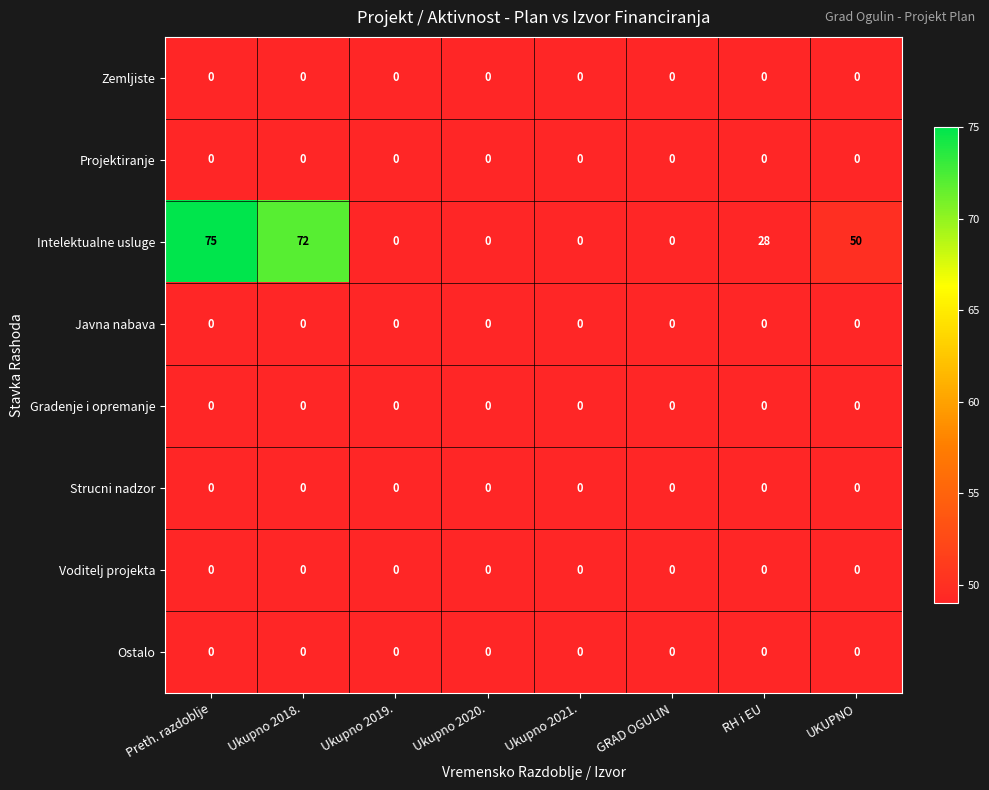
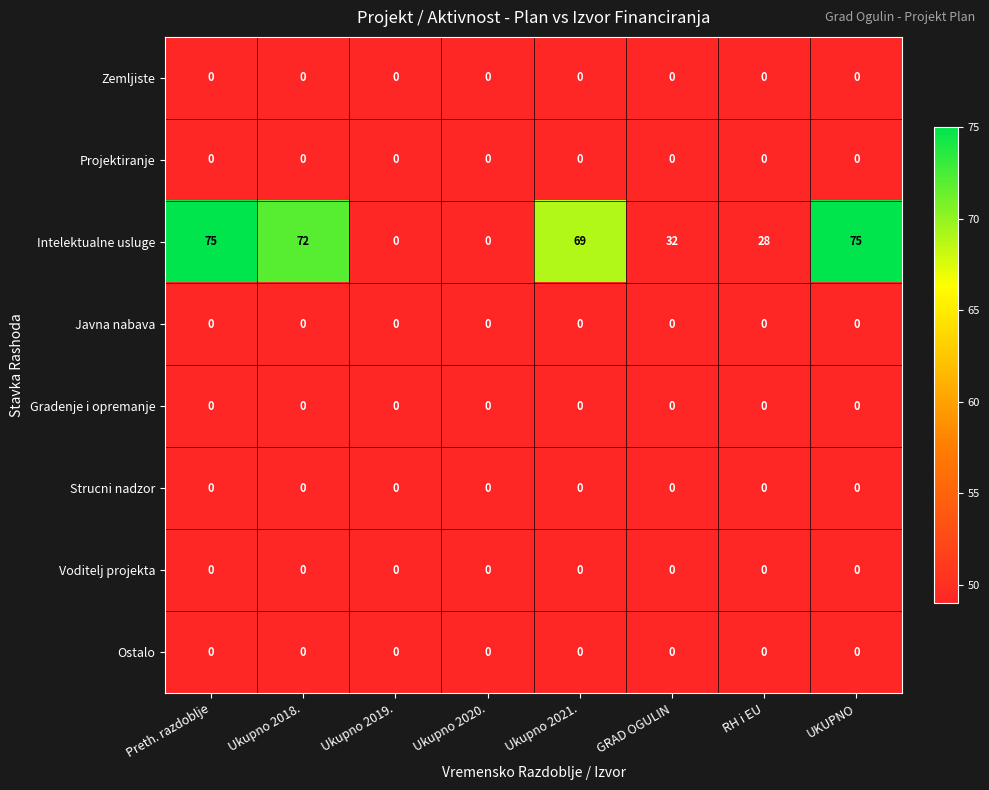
Intelektualne usluge, Ukupno 2021.: 0 -> 69
Intelektualne usluge, GRAD OGULIN: 0 -> 32
Intelektualne usluge, UKUPNO: 50 -> 75
